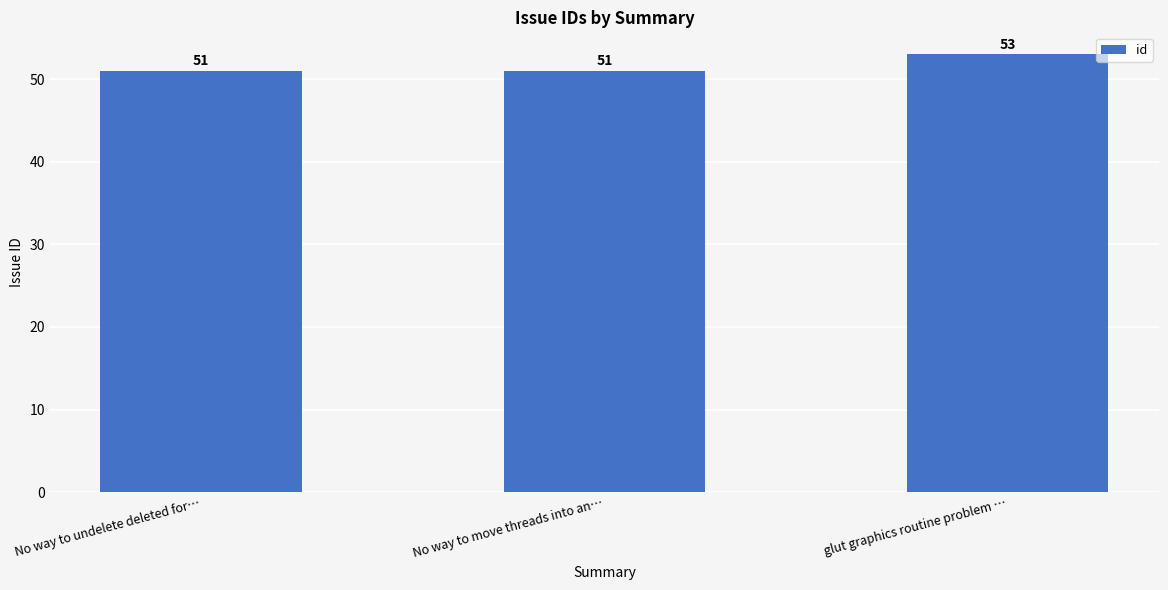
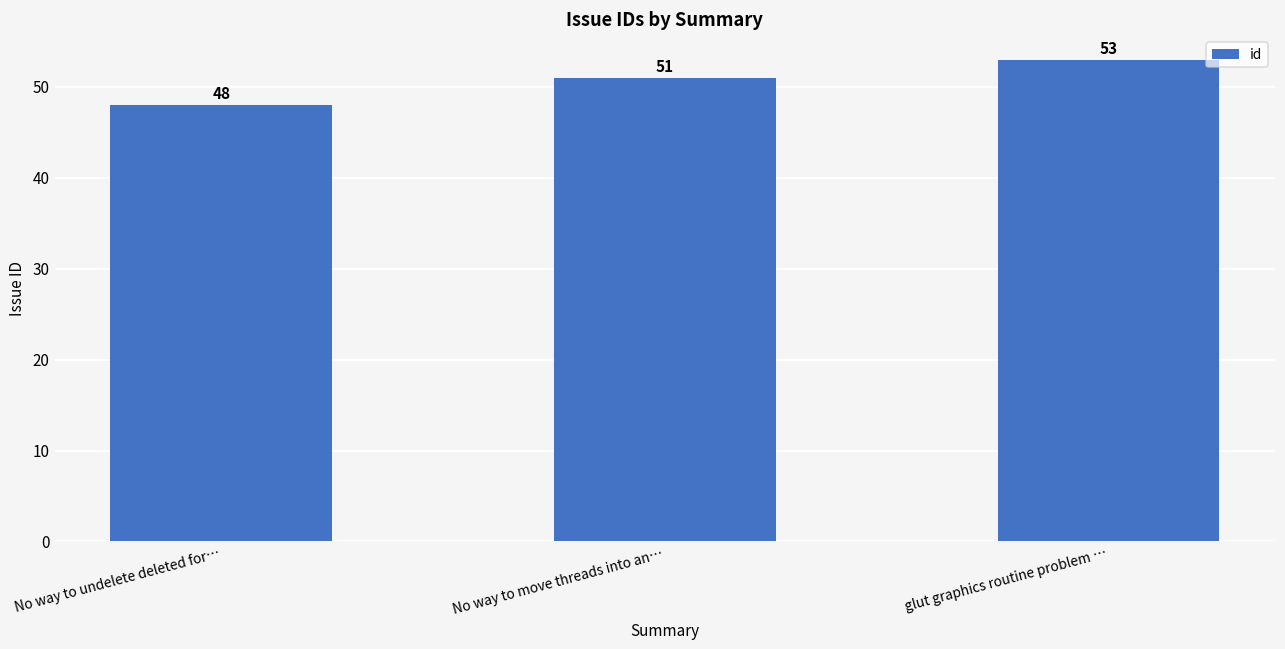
No way to undelete deleted for…: 51 -> 48
